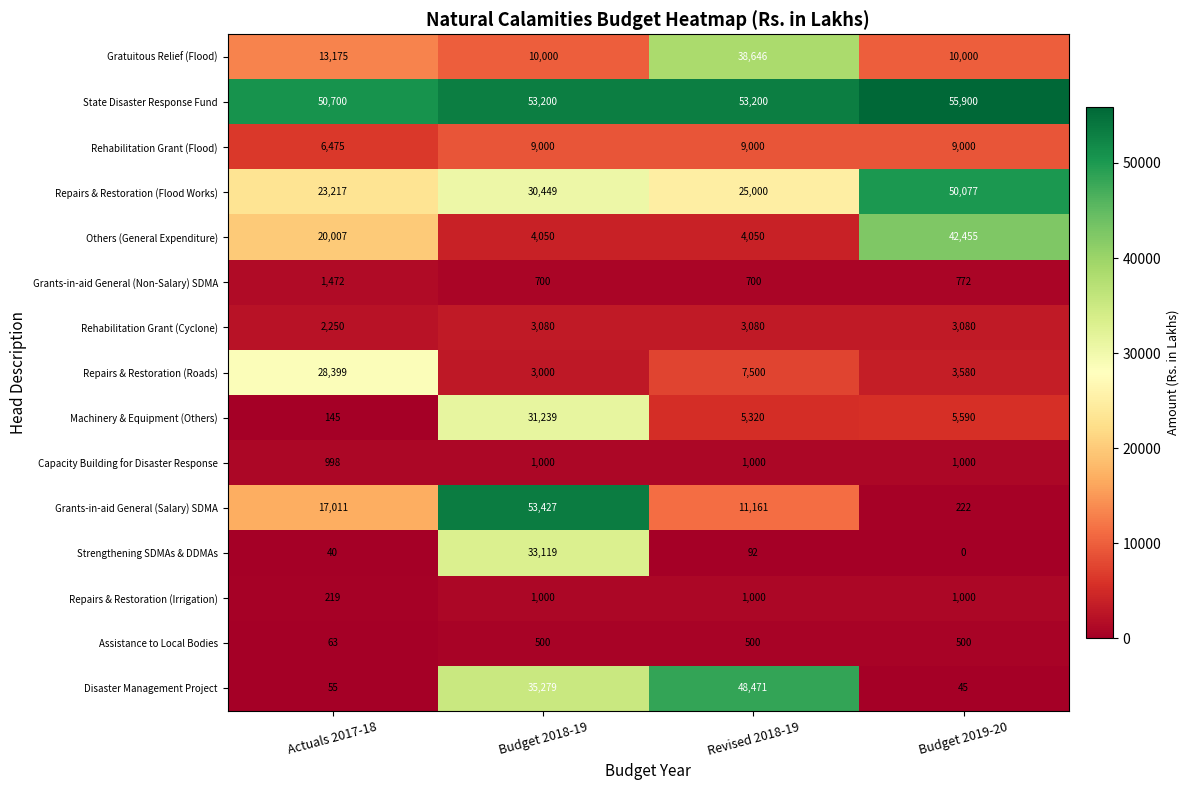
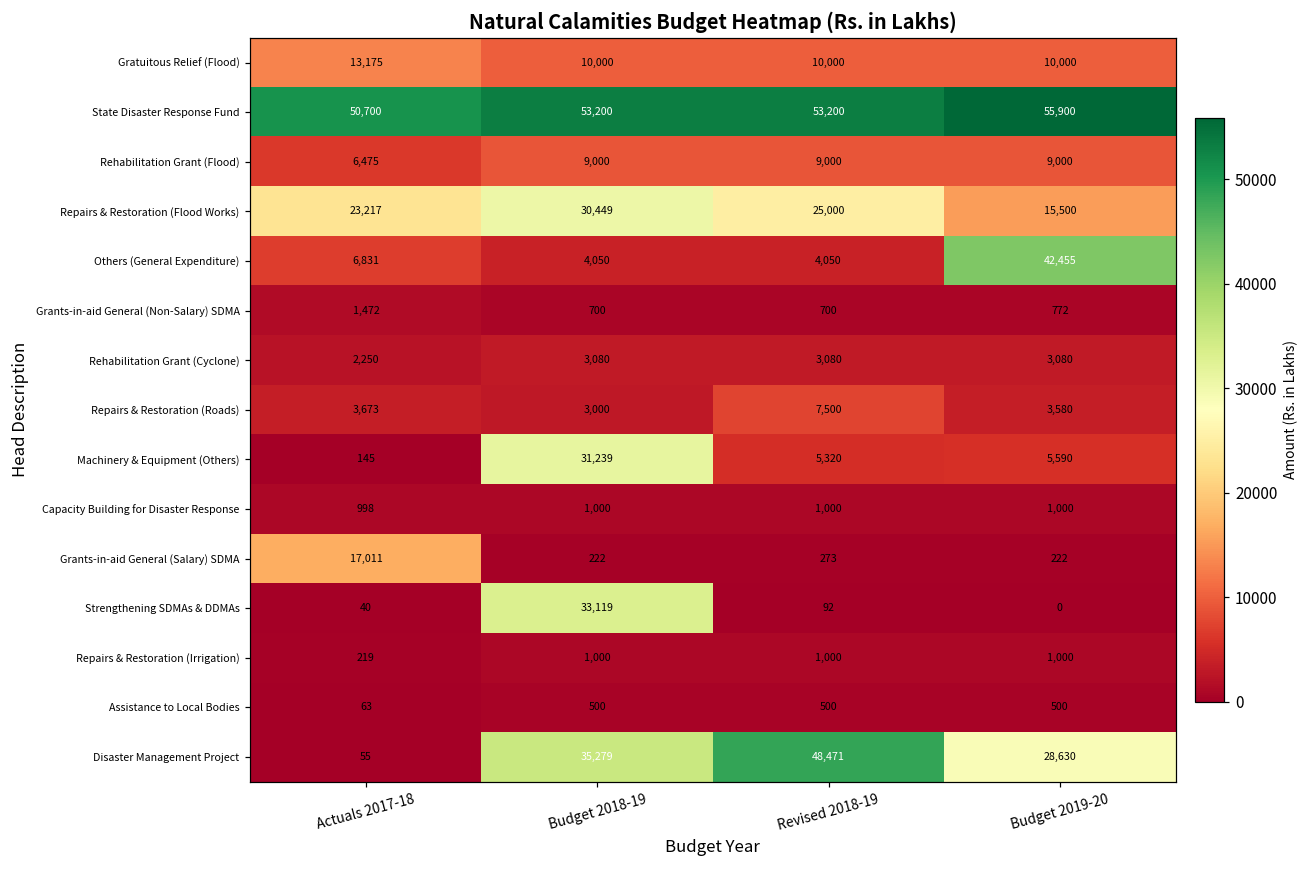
Gratuitous Relief (Flood), Revised 2018-19: 38,646 -> 10,000
Repairs & Restoration (Flood Works), Budget 2019-20: 50,077 -> 15,500
Others (General Expenditure), Actuals 2017-18: 20,007 -> 6,831
Repairs & Restoration (Roads), Actuals 2017-18: 28,399 -> 3,673
Grants-in-aid General (Salary) SDMA, Budget 2018-19: 53,427 -> 222
Grants-in-aid General (Salary) SDMA, Revised 2018-19: 11,161 -> 273
Disaster Management Project, Budget 2019-20: 45 -> 28,630
